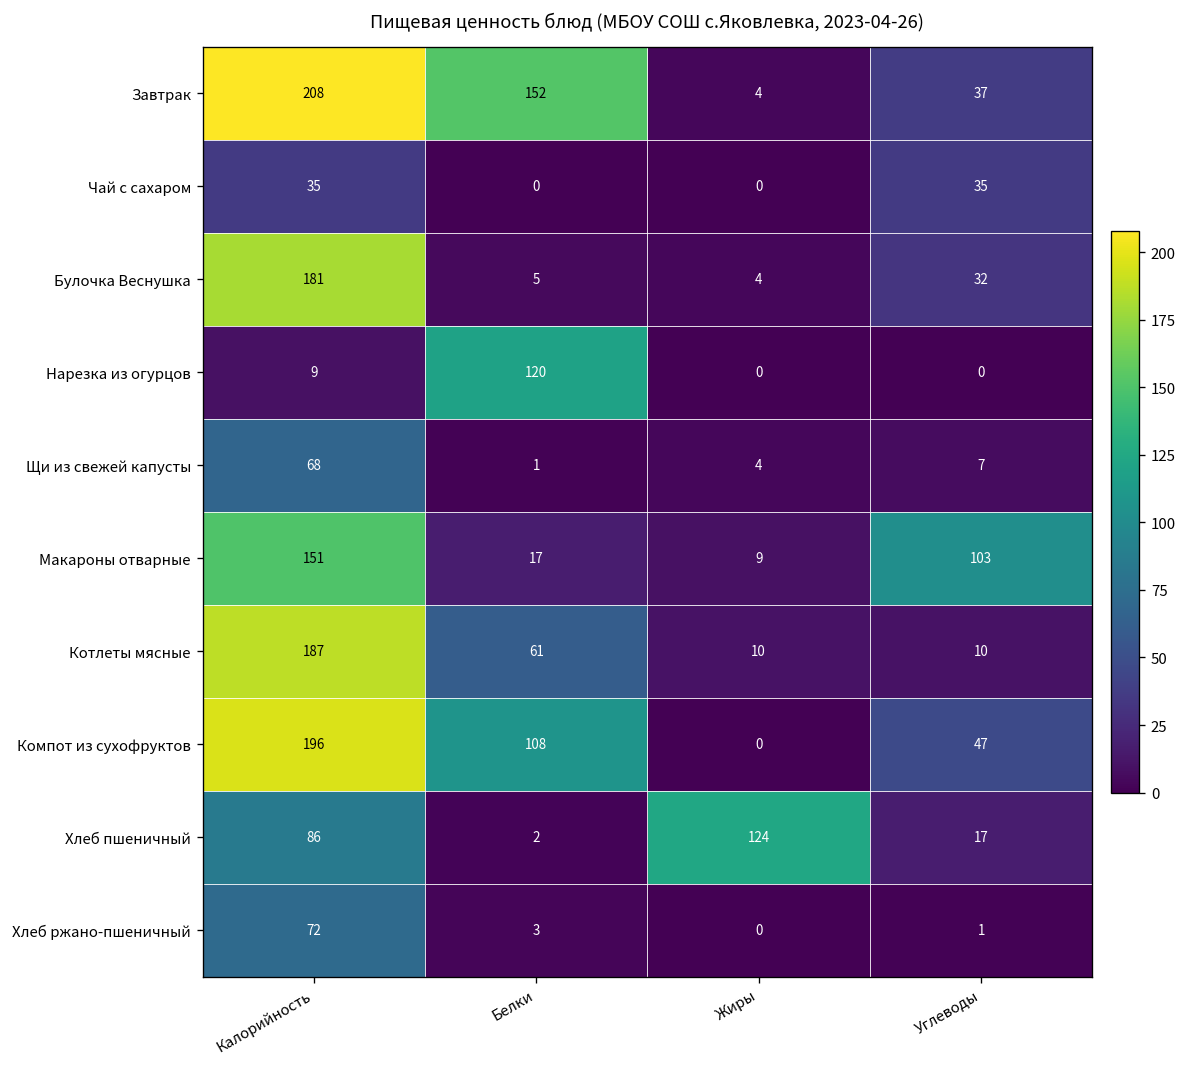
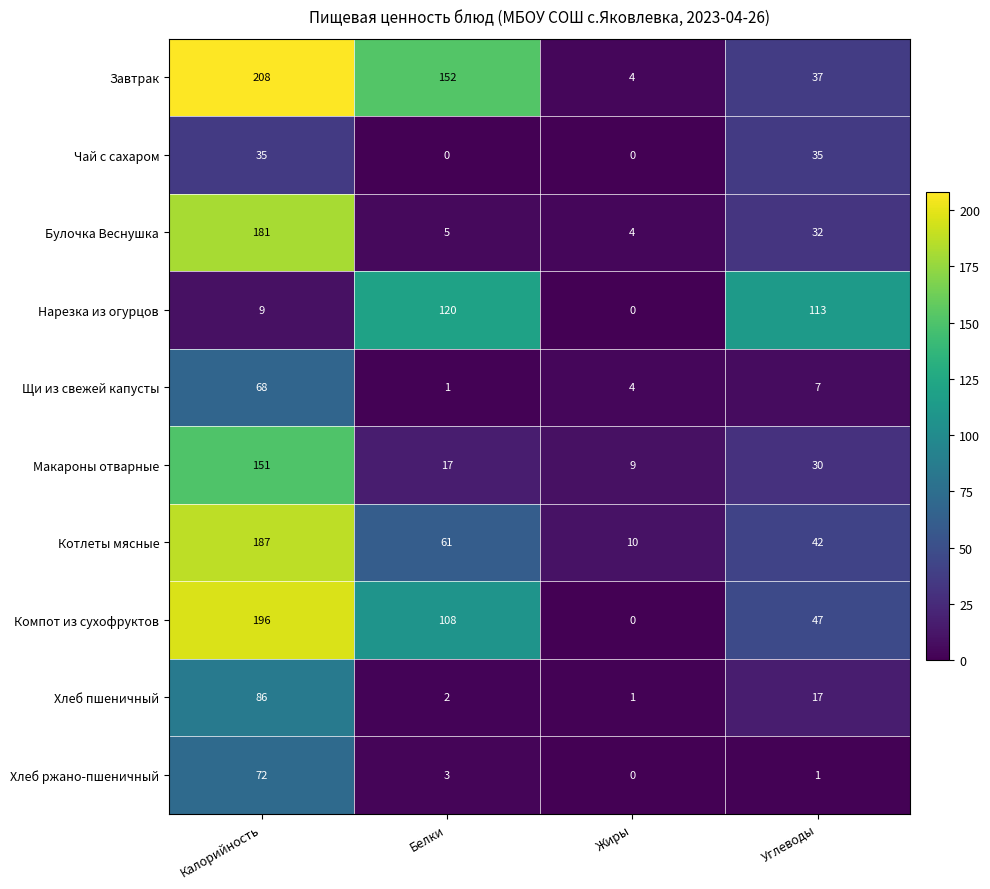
Нарезка из огурцов, Углеводы: 0 -> 113
Макароны отварные, Углеводы: 103 -> 30
Котлеты мясные, Углеводы: 10 -> 42
Хлеб пшеничный, Жиры: 124 -> 1
